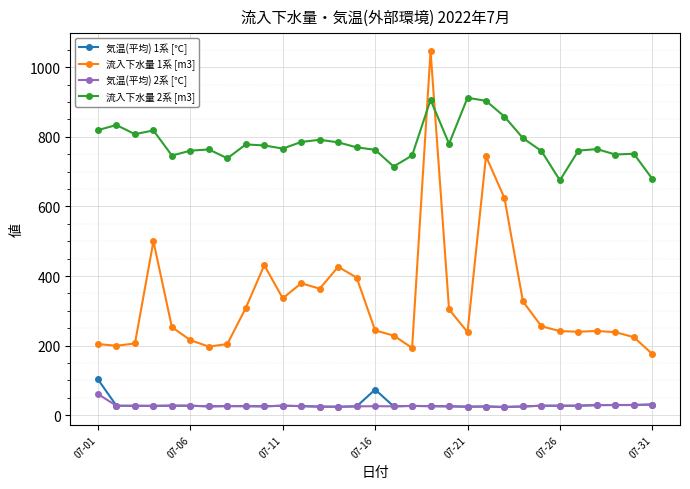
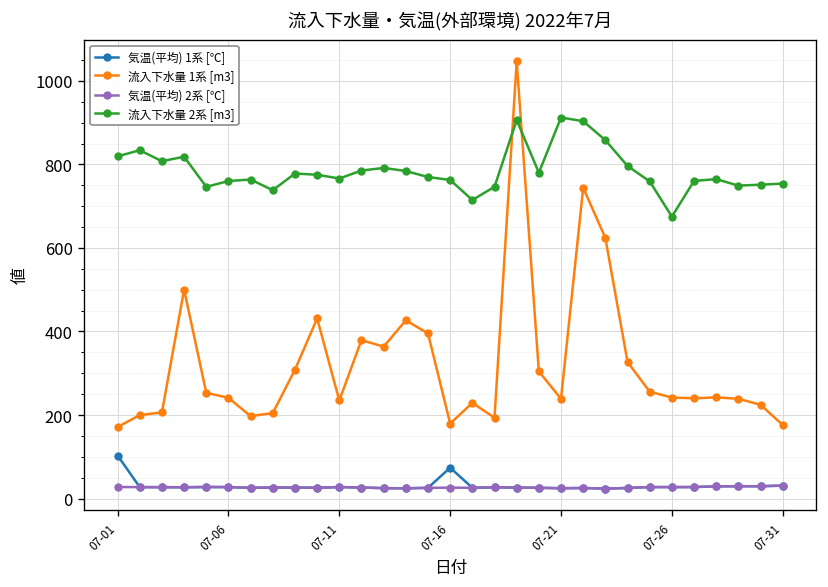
流入下水量 1系 [m3], 07-01: 200 -> 170
気温(平均) 2系 [℃], 07-01: 60 -> 30
流入下水量 1系 [m3], 07-06: 220 -> 240
流入下水量 1系 [m3], 07-11: 340 -> 230
流入下水量 1系 [m3], 07-16: 240 -> 180
流入下水量 2系 [m3], 07-31: 680 -> 750
